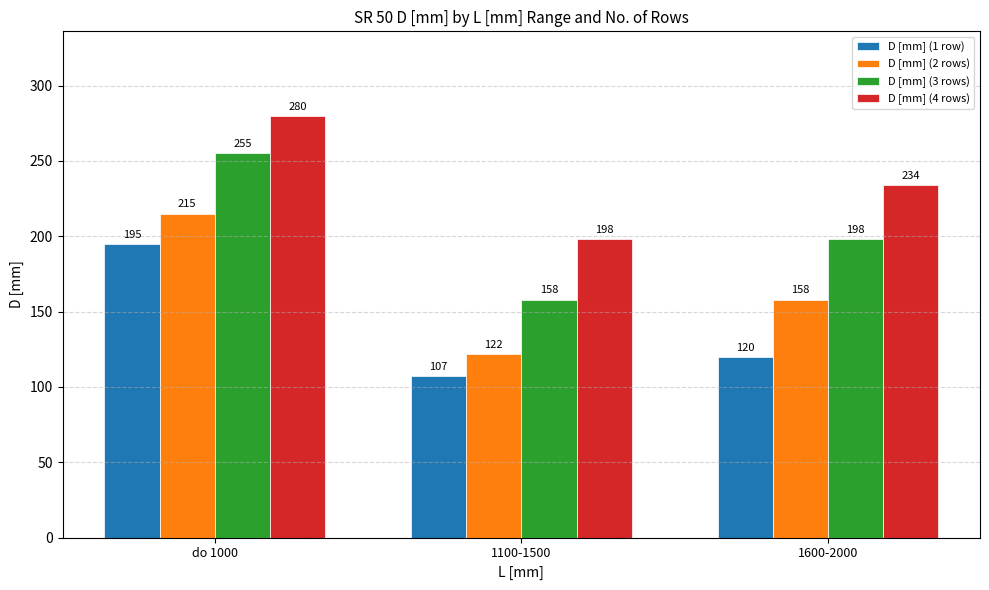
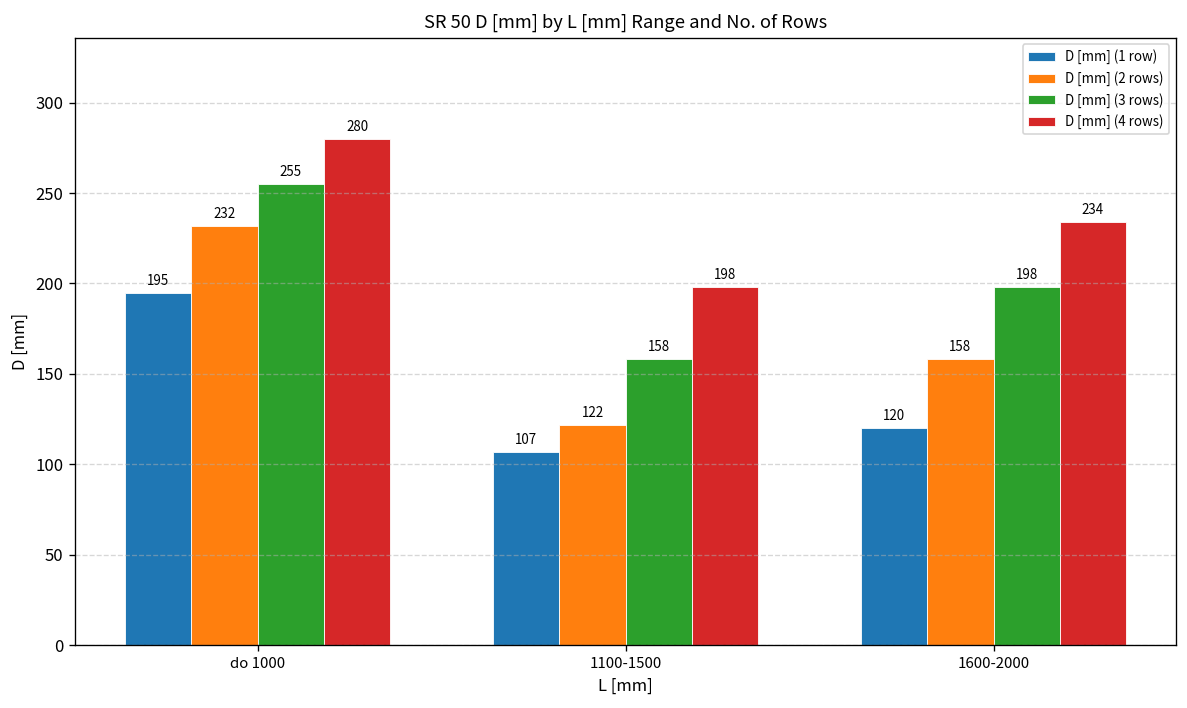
D [mm] (2 rows), do 1000: 215 -> 232
